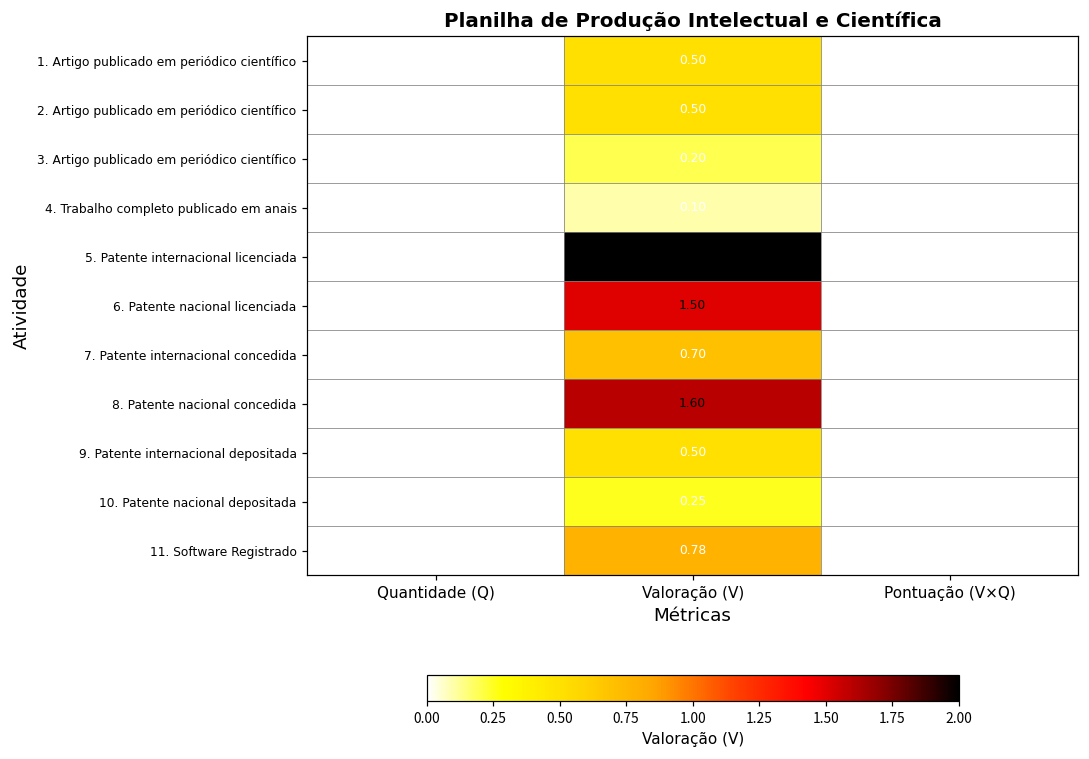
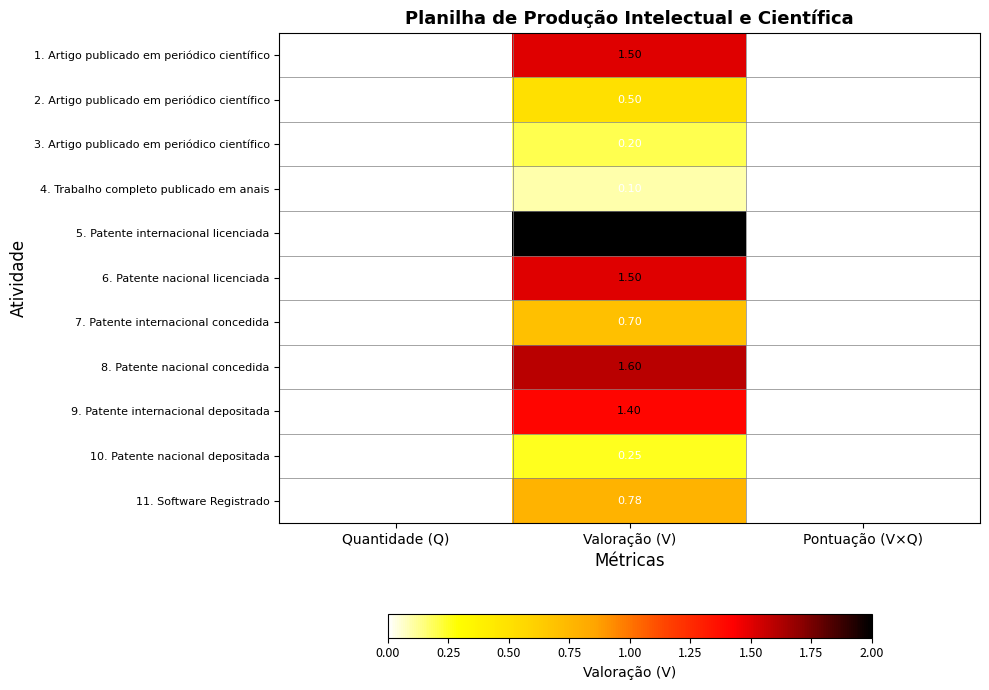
1. Artigo publicado em periódico científico, Valoração (V): 0.50 -> 1.50
9. Patente internacional depositada, Valoração (V): 0.50 -> 1.40
